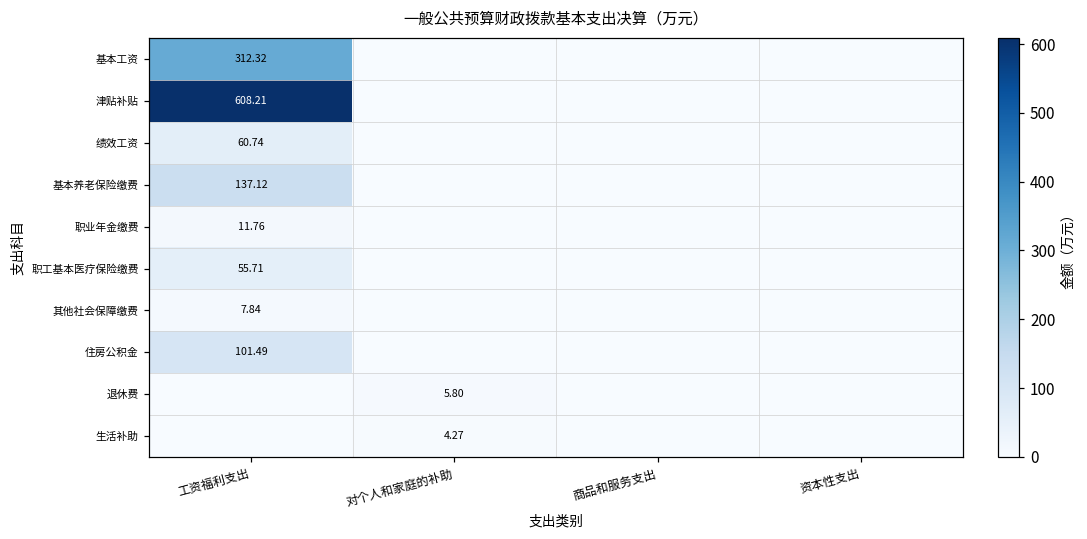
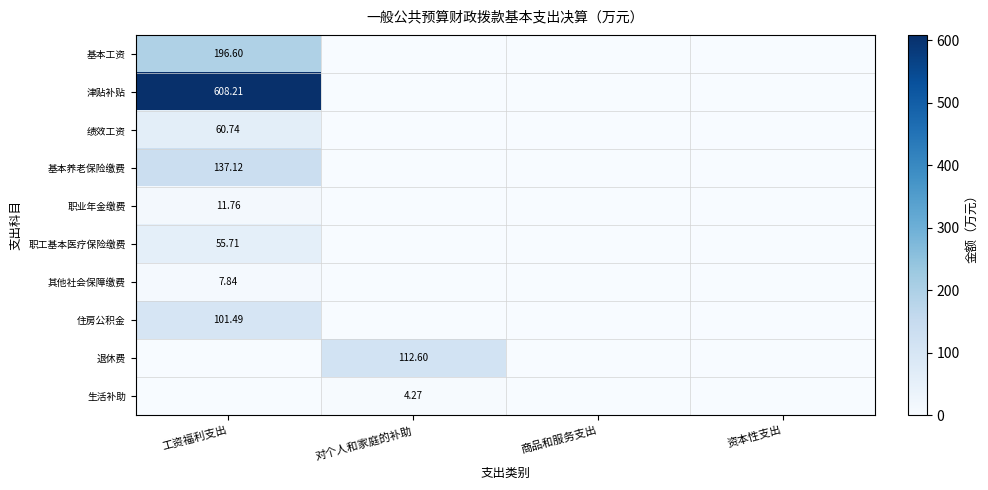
基本工资, 工资福利支出: 312.32 -> 196.60
退休费, 对个人和家庭的补助: 5.80 -> 112.60
